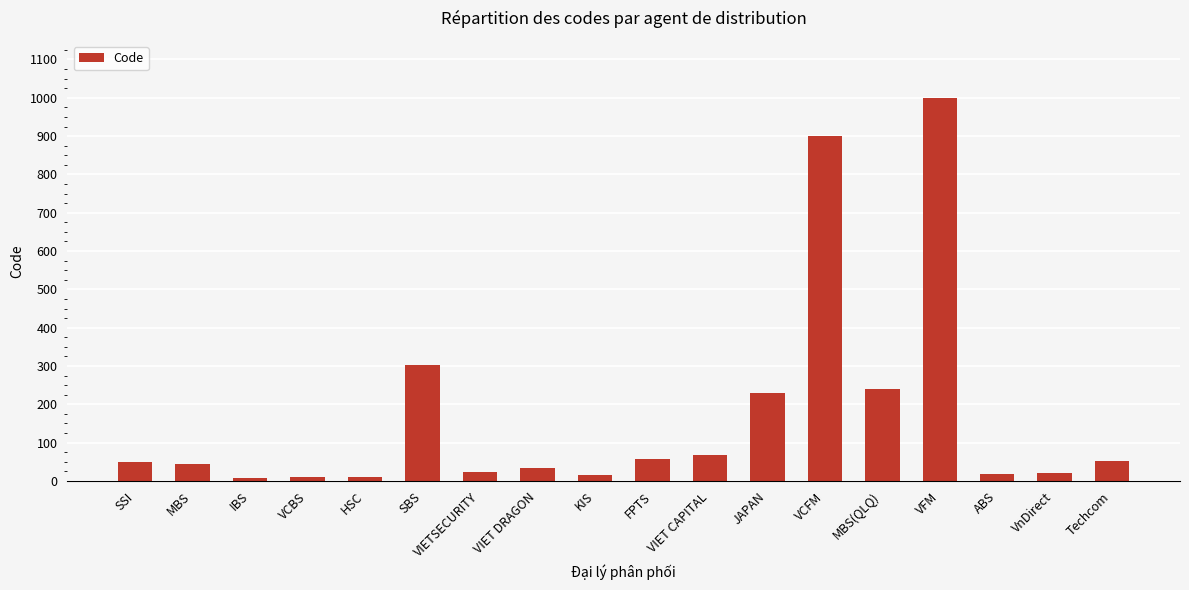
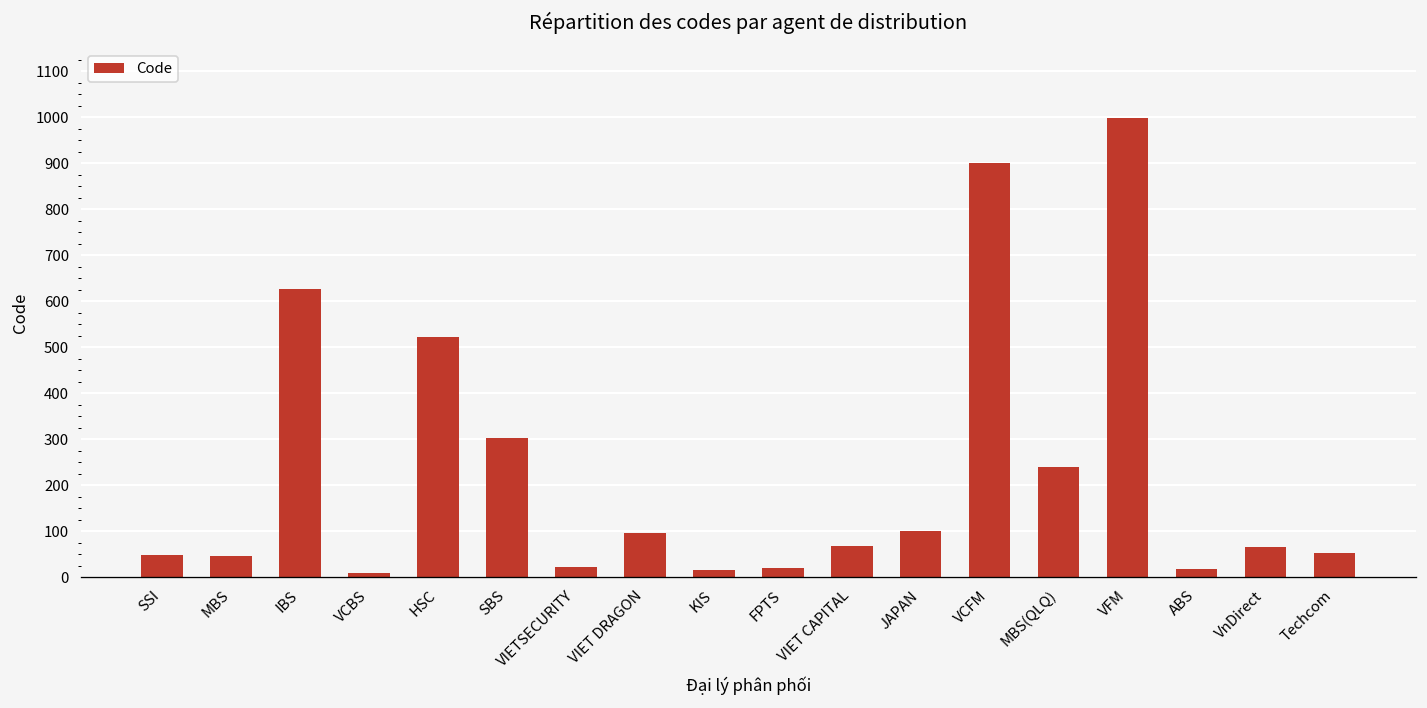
IBS: 10 -> 630
HSC: 10 -> 520
VIET DRAGON: 30 -> 100
FPTS: 60 -> 20
JAPAN: 230 -> 100
VnDirect: 20 -> 70
